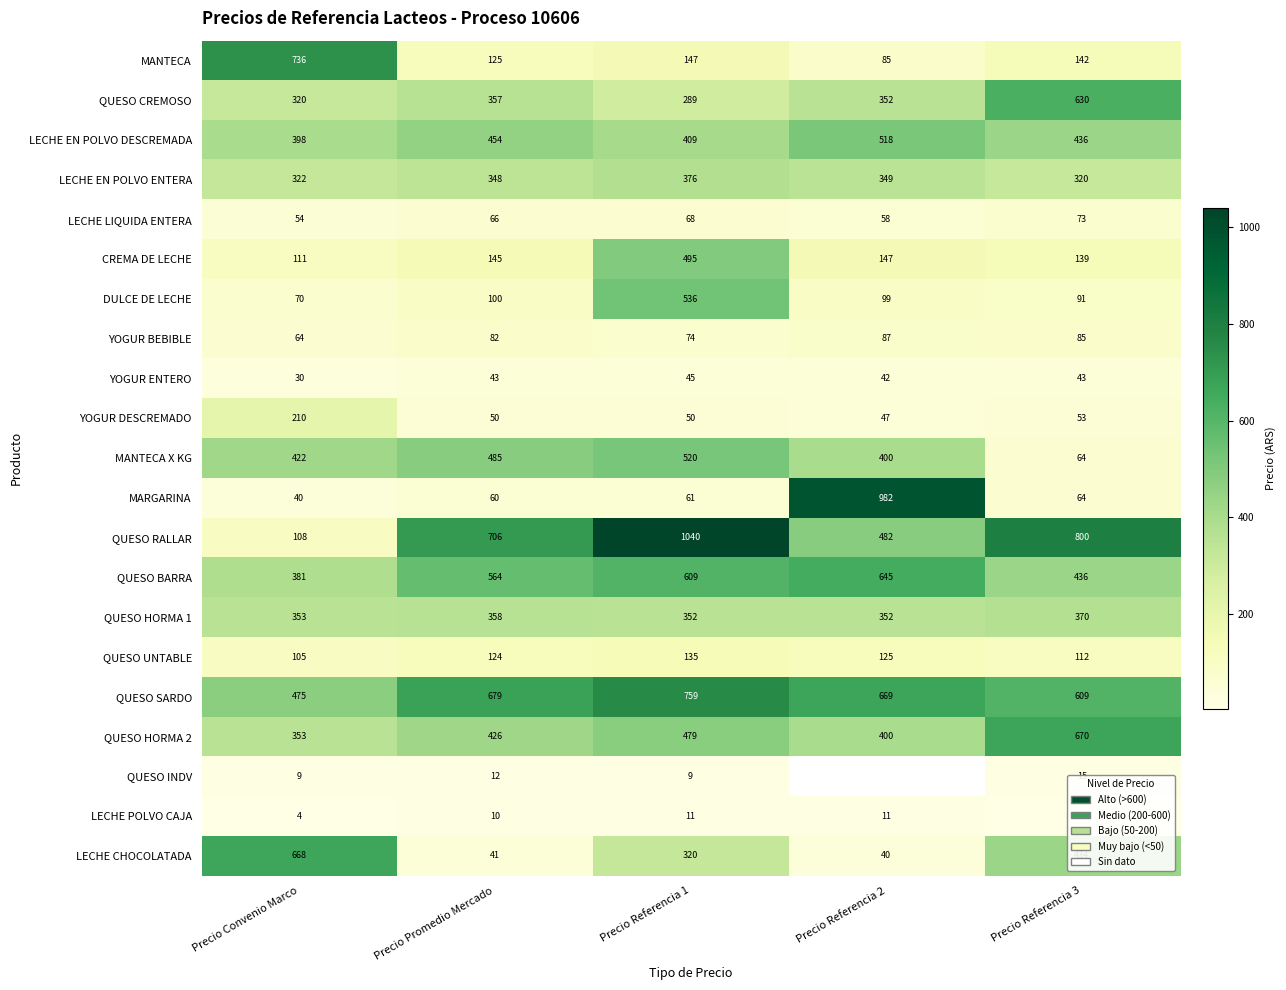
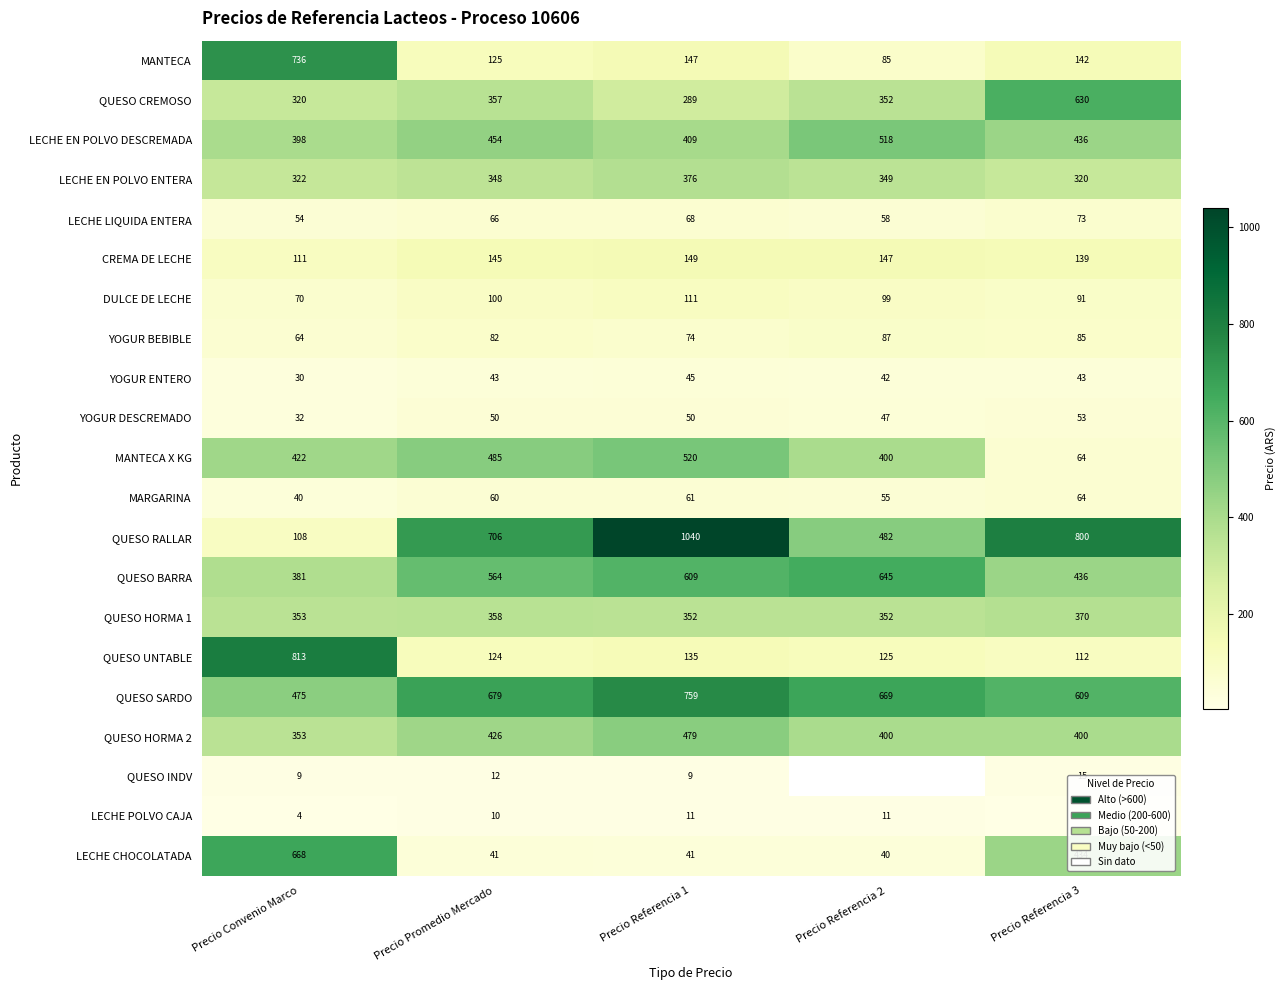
CREMA DE LECHE, Precio Referencia 1: 495 -> 149
DULCE DE LECHE, Precio Referencia 1: 536 -> 111
YOGUR DESCREMADO, Precio Convenio Marco: 210 -> 32
MARGARINA, Precio Referencia 2: 982 -> 55
QUESO UNTABLE, Precio Convenio Marco: 105 -> 813
QUESO HORMA 2, Precio Referencia 3: 670 -> 400
LECHE CHOCOLATADA, Precio Referencia 1: 320 -> 41
